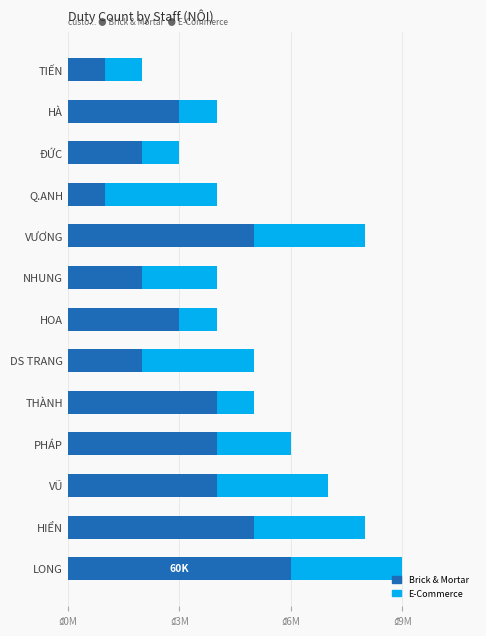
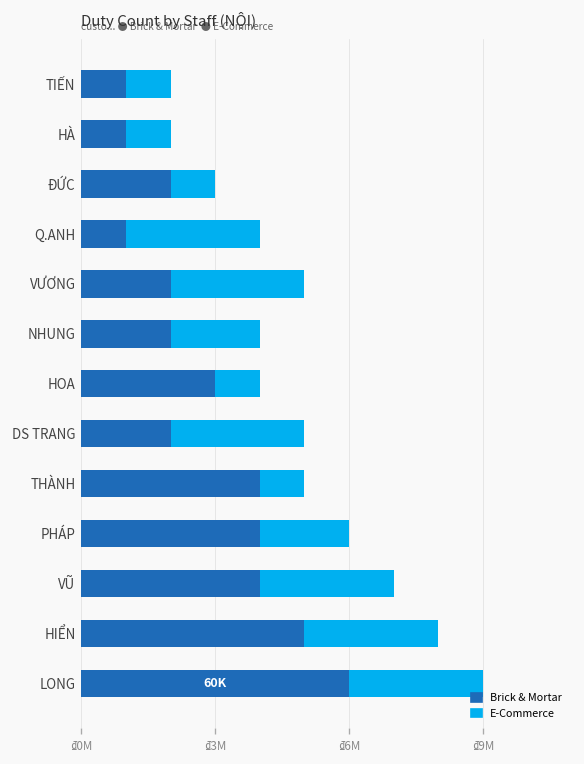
Brick & Mortar, HÀ: ₫3000000 -> ₫1000000
Brick & Mortar, VƯƠNG: ₫5000000 -> ₫2000000
